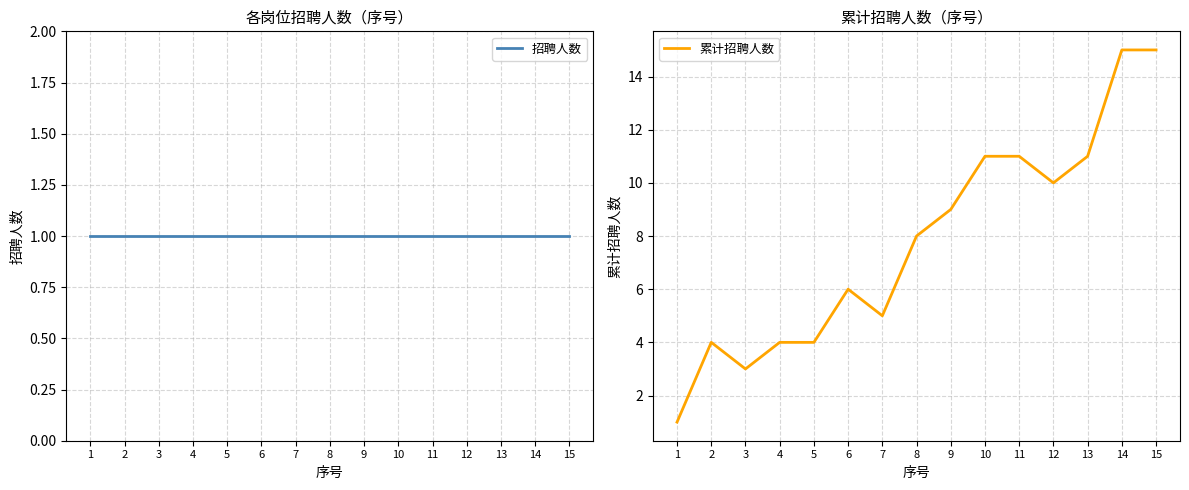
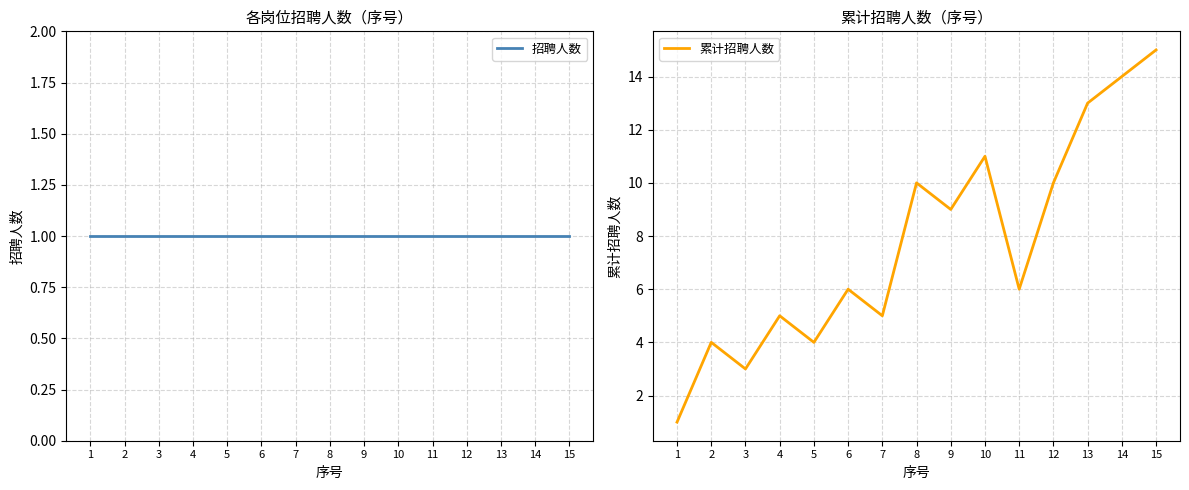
累计招聘人数（序号）, 4: 4 -> 5
累计招聘人数（序号）, 8: 8 -> 10
累计招聘人数（序号）, 11: 11 -> 6
累计招聘人数（序号）, 13: 11 -> 13
累计招聘人数（序号）, 14: 15 -> 14
